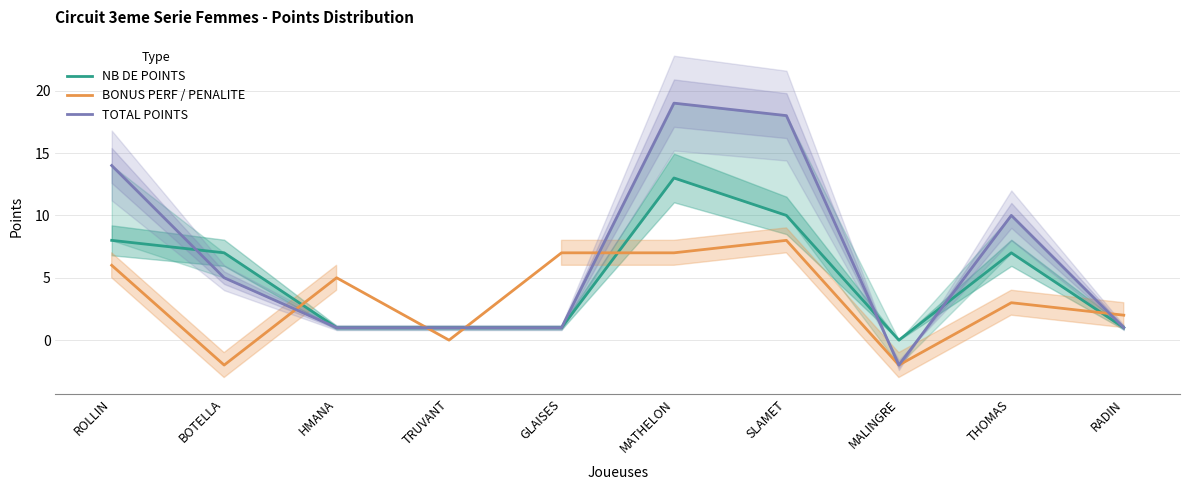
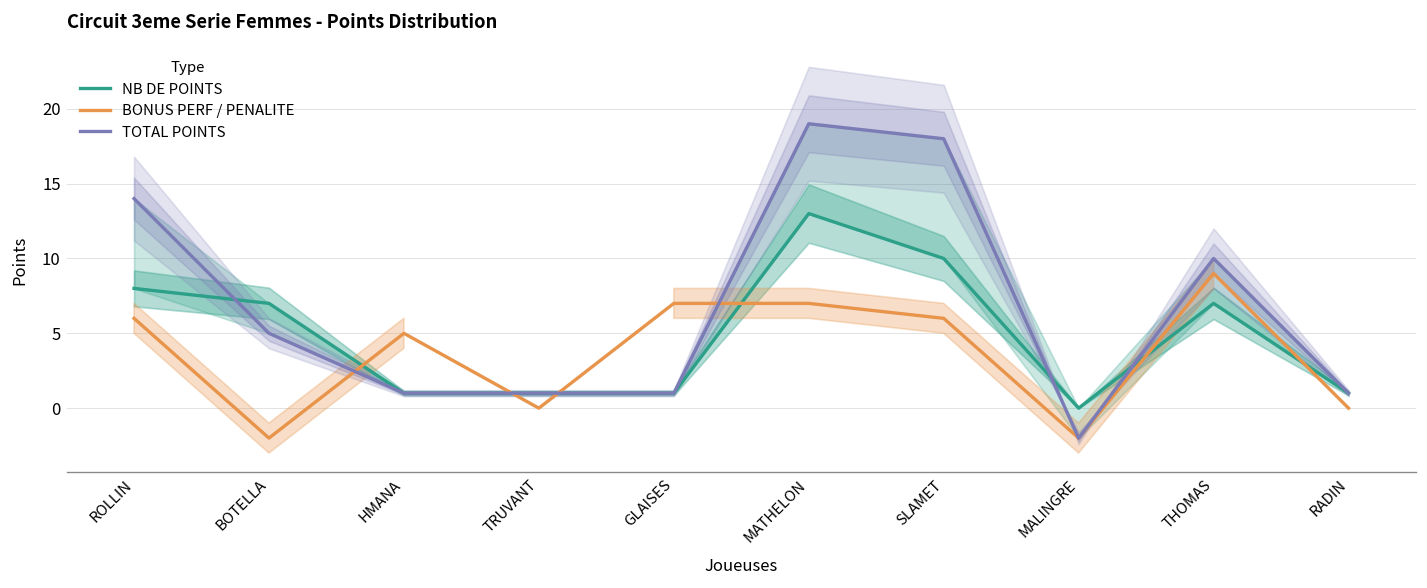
BONUS PERF / PENALITE, SLAMET: 8 -> 6
BONUS PERF / PENALITE, THOMAS: 3 -> 9
BONUS PERF / PENALITE, RADIN: 2 -> 0
